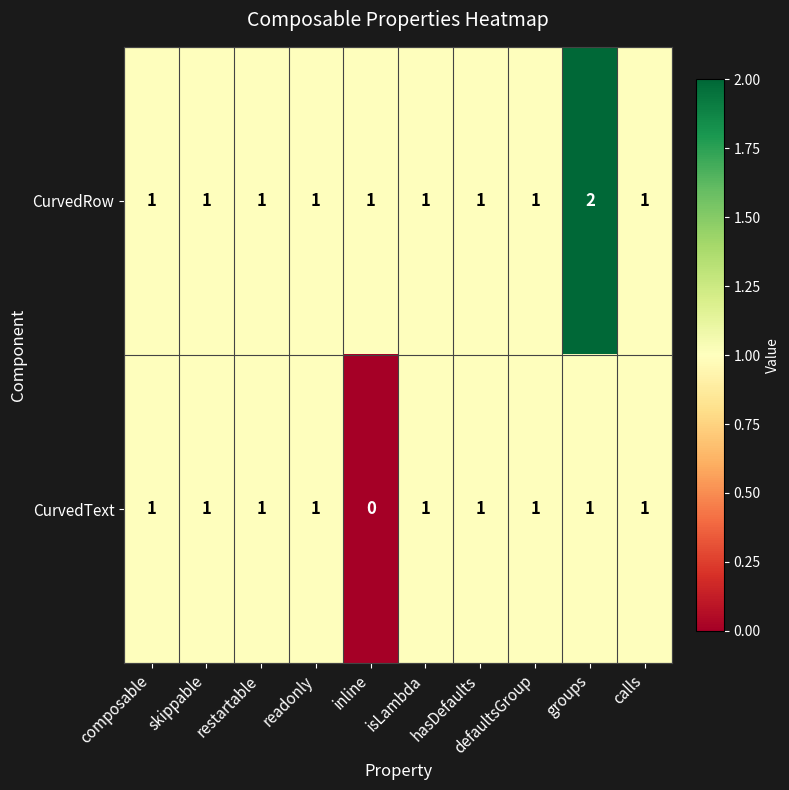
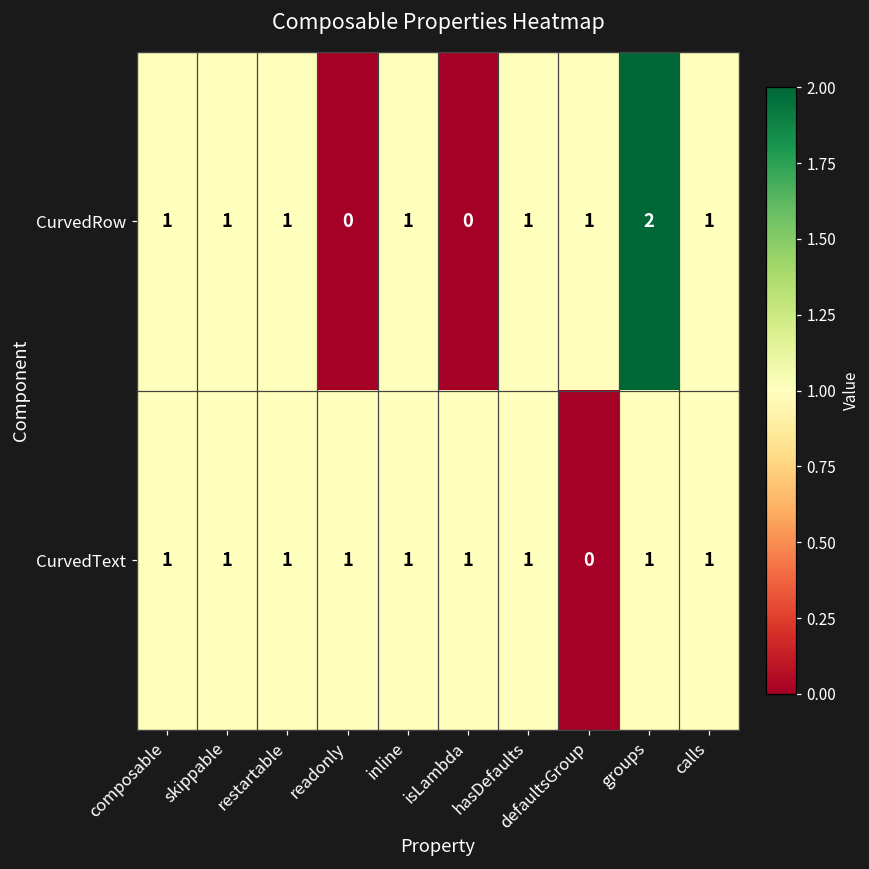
CurvedRow, readonly: 1 -> 0
CurvedRow, isLambda: 1 -> 0
CurvedText, inline: 0 -> 1
CurvedText, defaultsGroup: 1 -> 0
